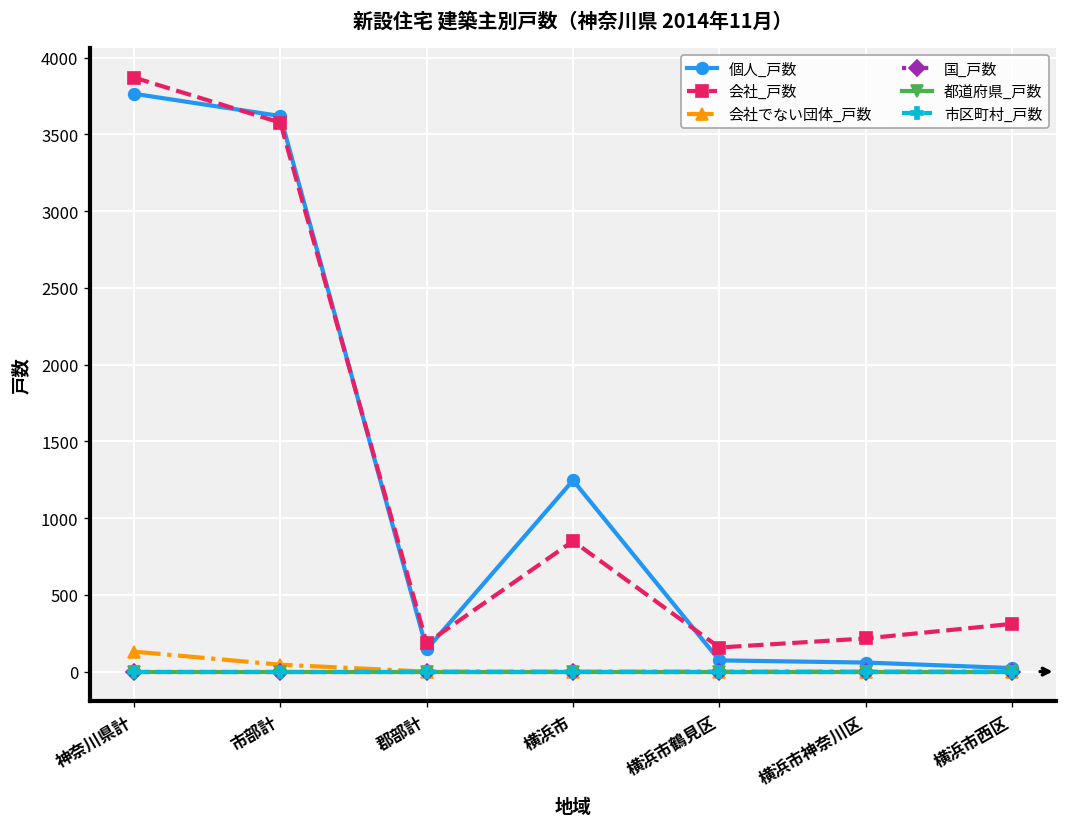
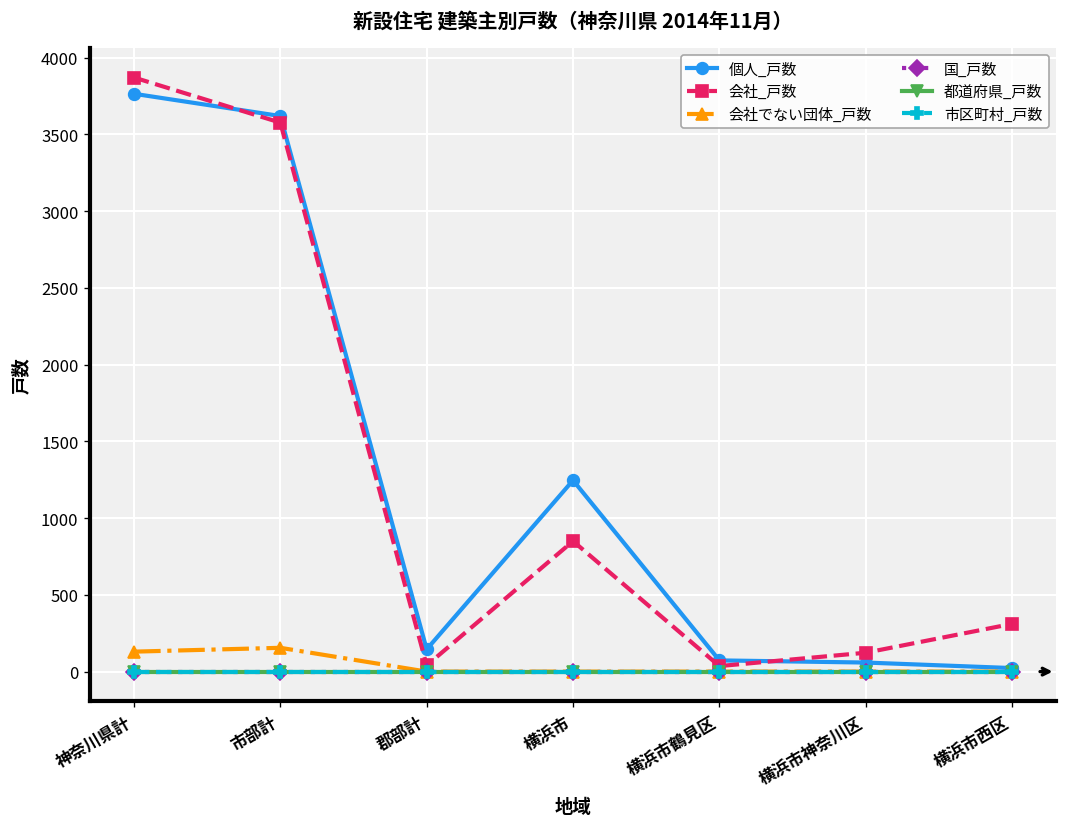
会社でない団体_戸数, 市部計: 50 -> 160
会社_戸数, 郡部計: 190 -> 40
会社_戸数, 横浜市鶴見区: 160 -> 40
会社_戸数, 横浜市神奈川区: 220 -> 120
